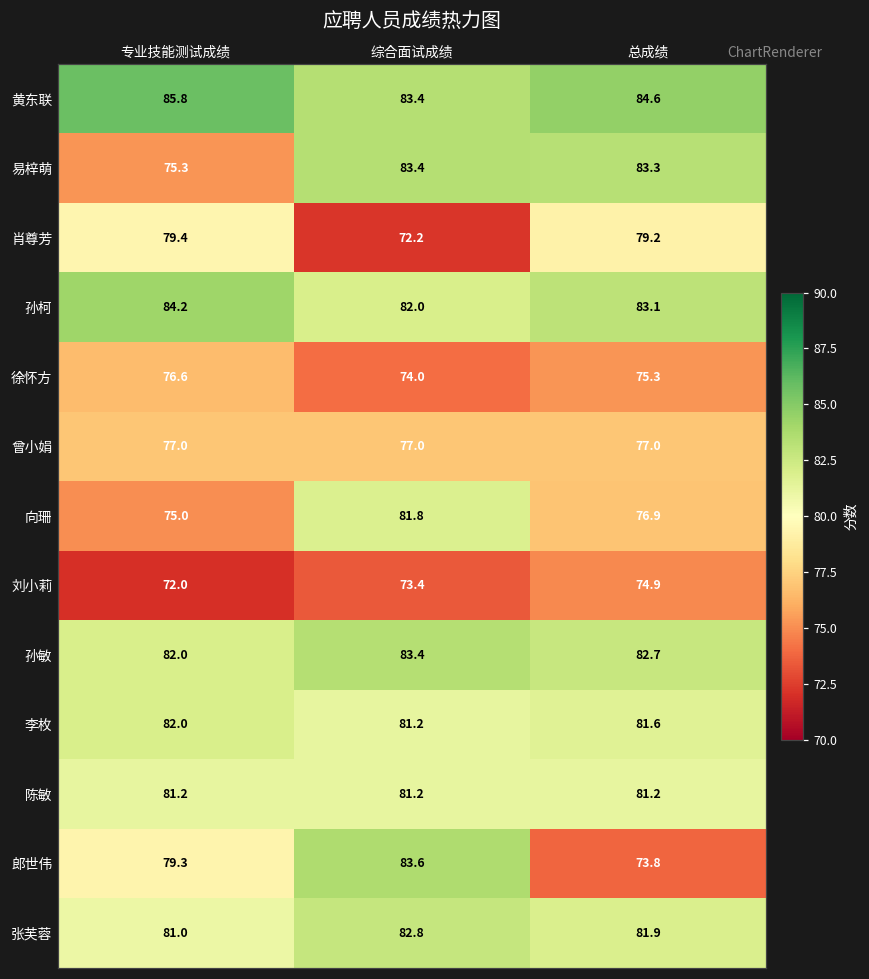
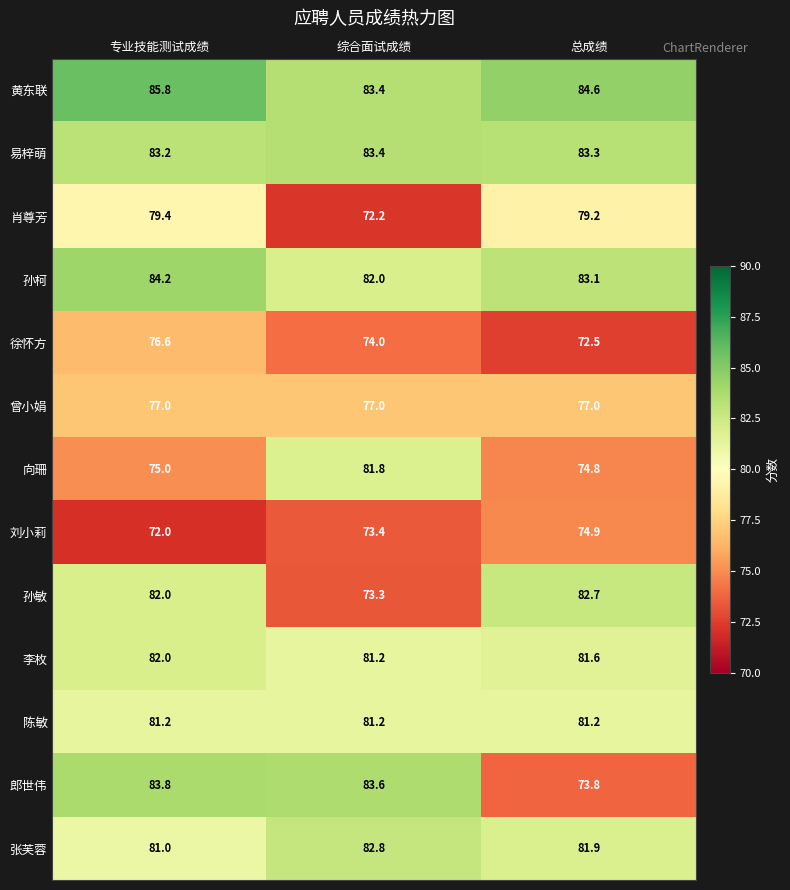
易梓萌, 专业技能测试成绩: 75.3 -> 83.2
徐怀方, 总成绩: 75.3 -> 72.5
向珊, 总成绩: 76.9 -> 74.8
孙敏, 综合面试成绩: 83.4 -> 73.3
郎世伟, 专业技能测试成绩: 79.3 -> 83.8
